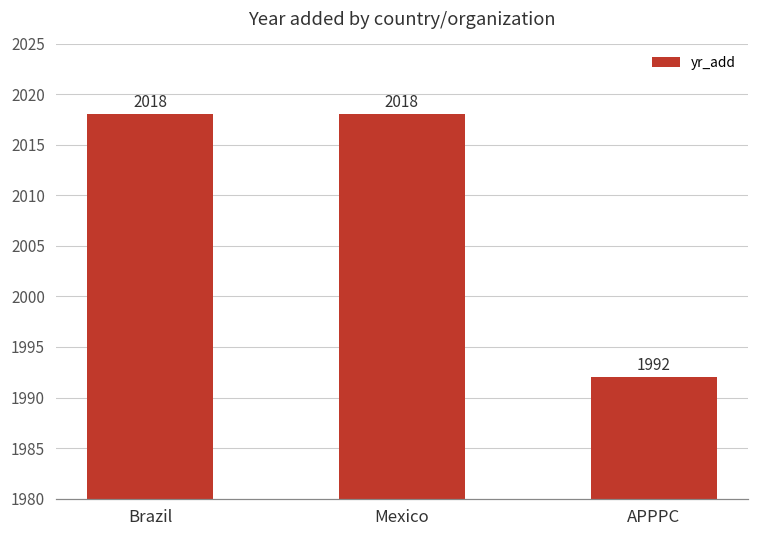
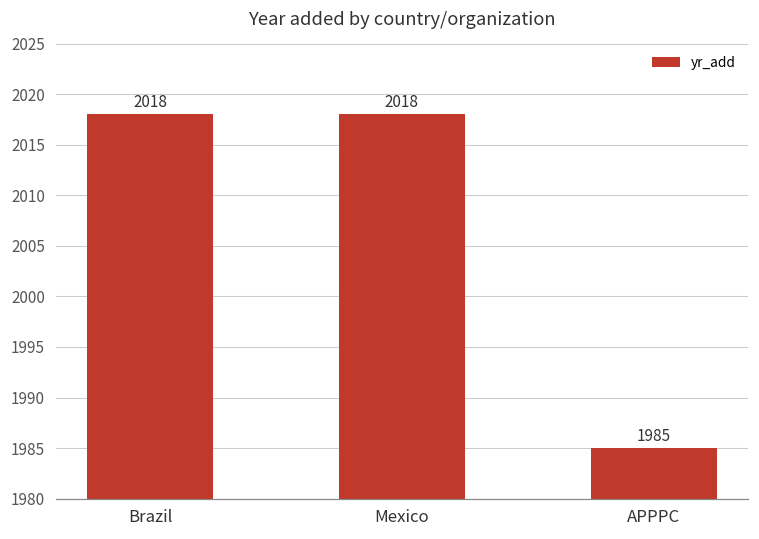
APPPC: 1992 -> 1985
